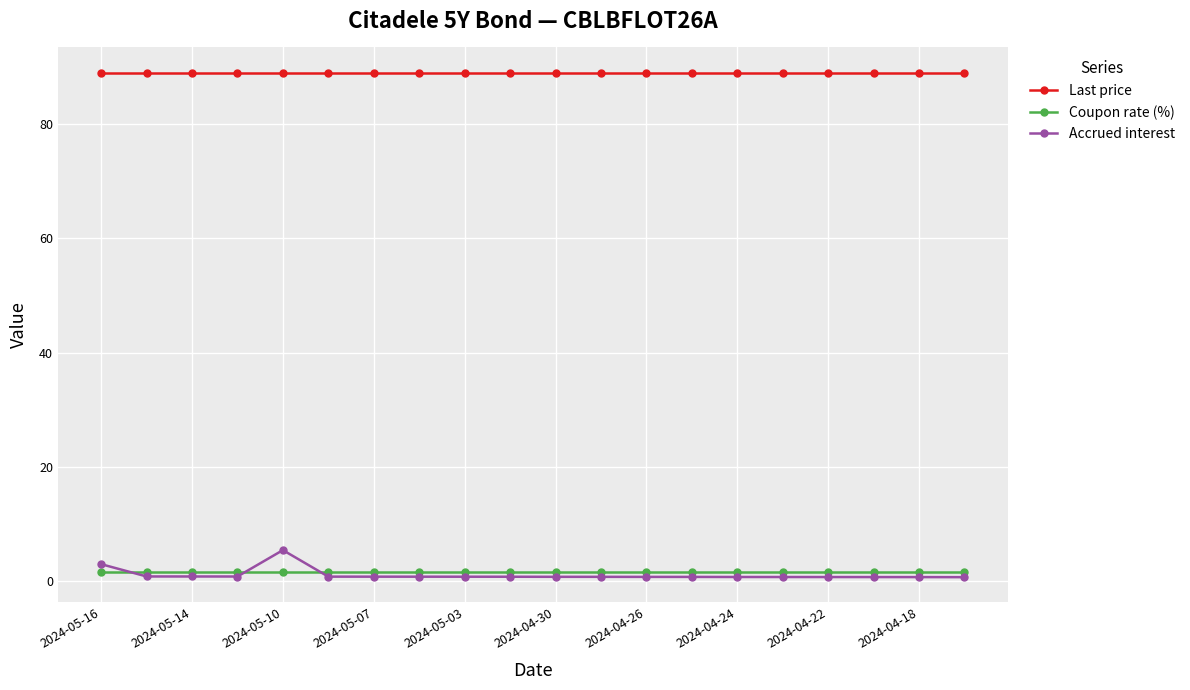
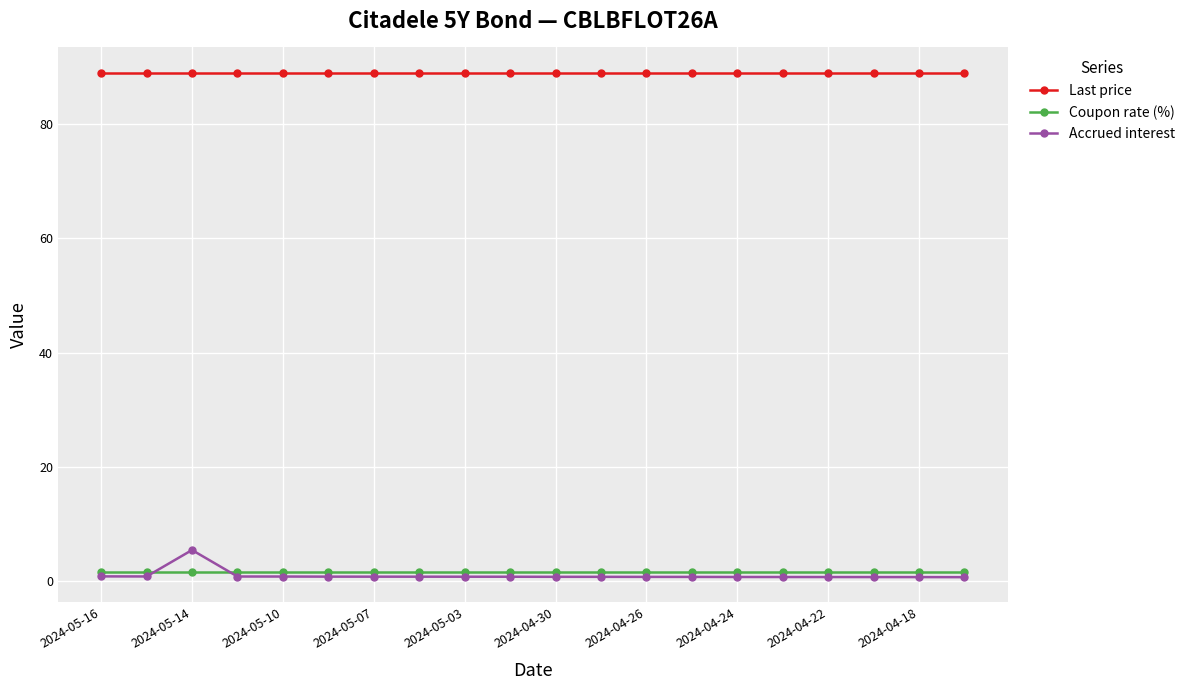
Accrued interest, 2024-05-16: 3 -> 1
Accrued interest, 2024-05-14: 1 -> 5
Accrued interest, 2024-05-10: 5 -> 1
